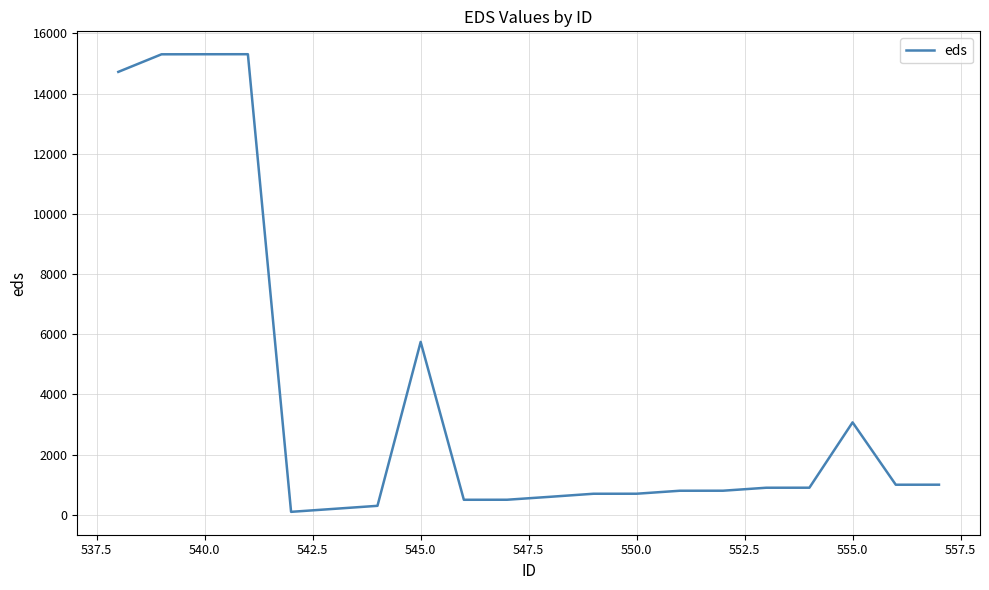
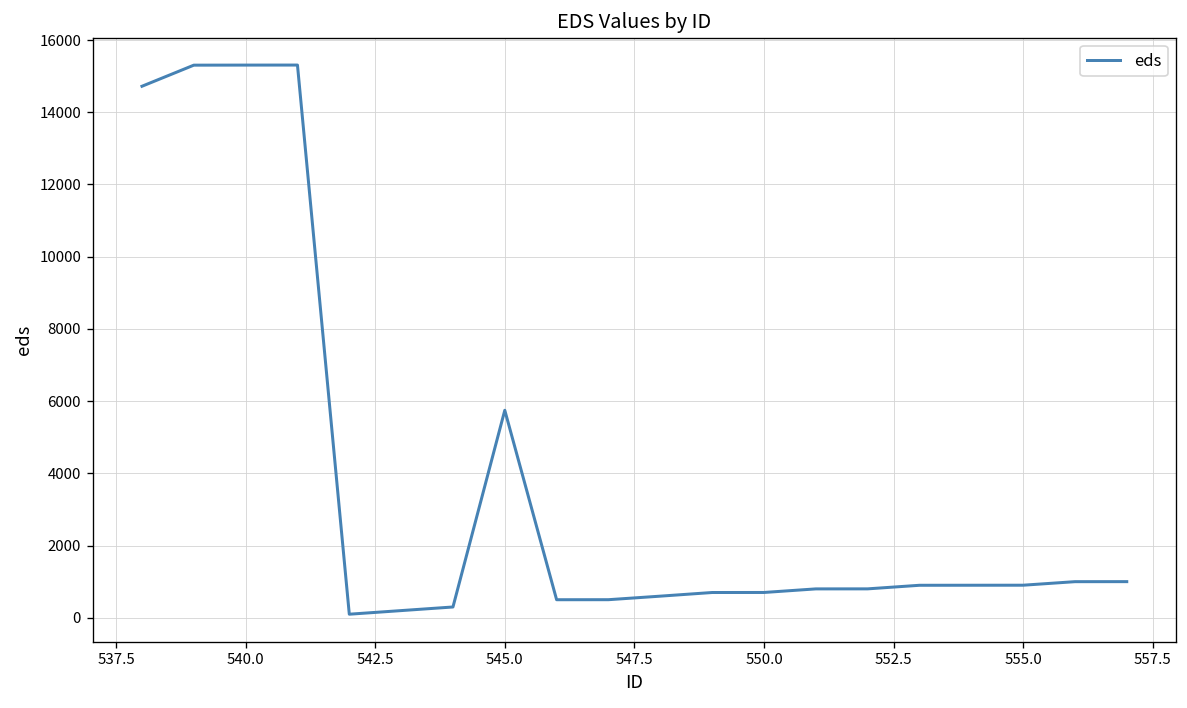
555.0: 3100 -> 900
